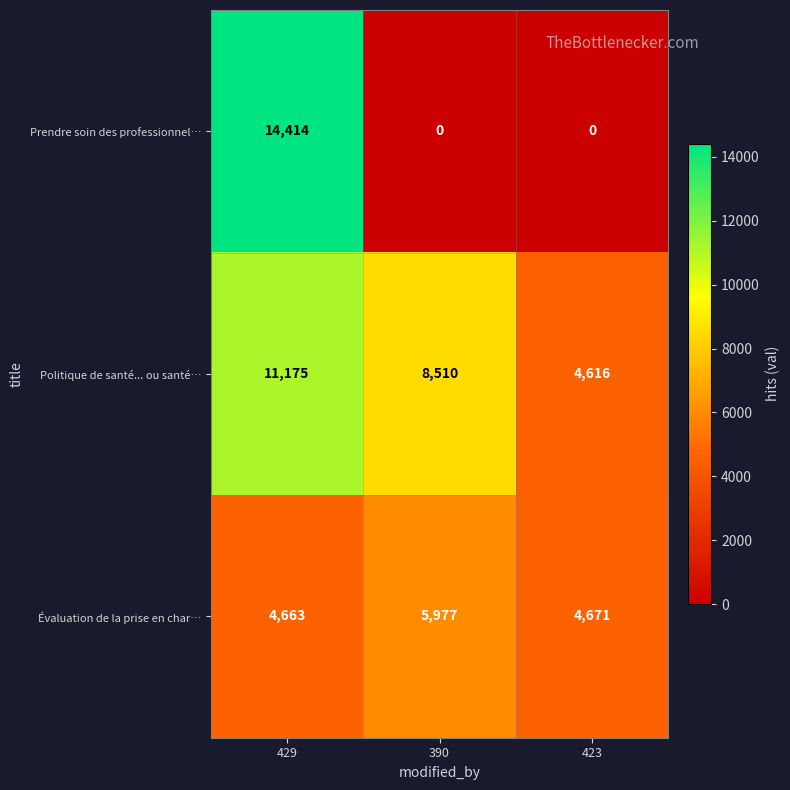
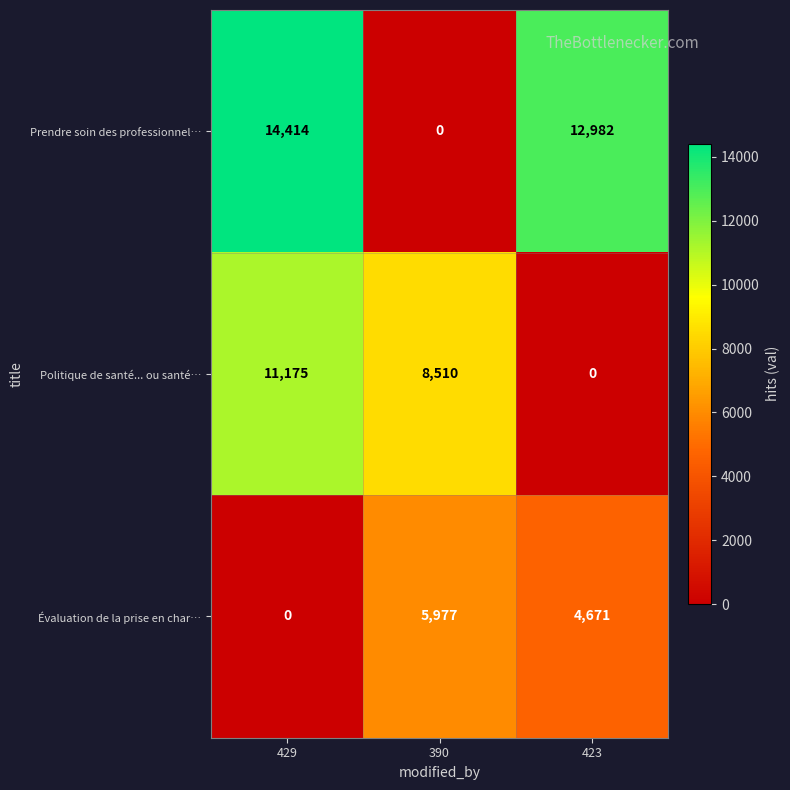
Prendre soin des professionnel…, 423: 0 -> 12,982
Politique de santé... ou santé…, 423: 4,616 -> 0
Évaluation de la prise en char…, 429: 4,663 -> 0
